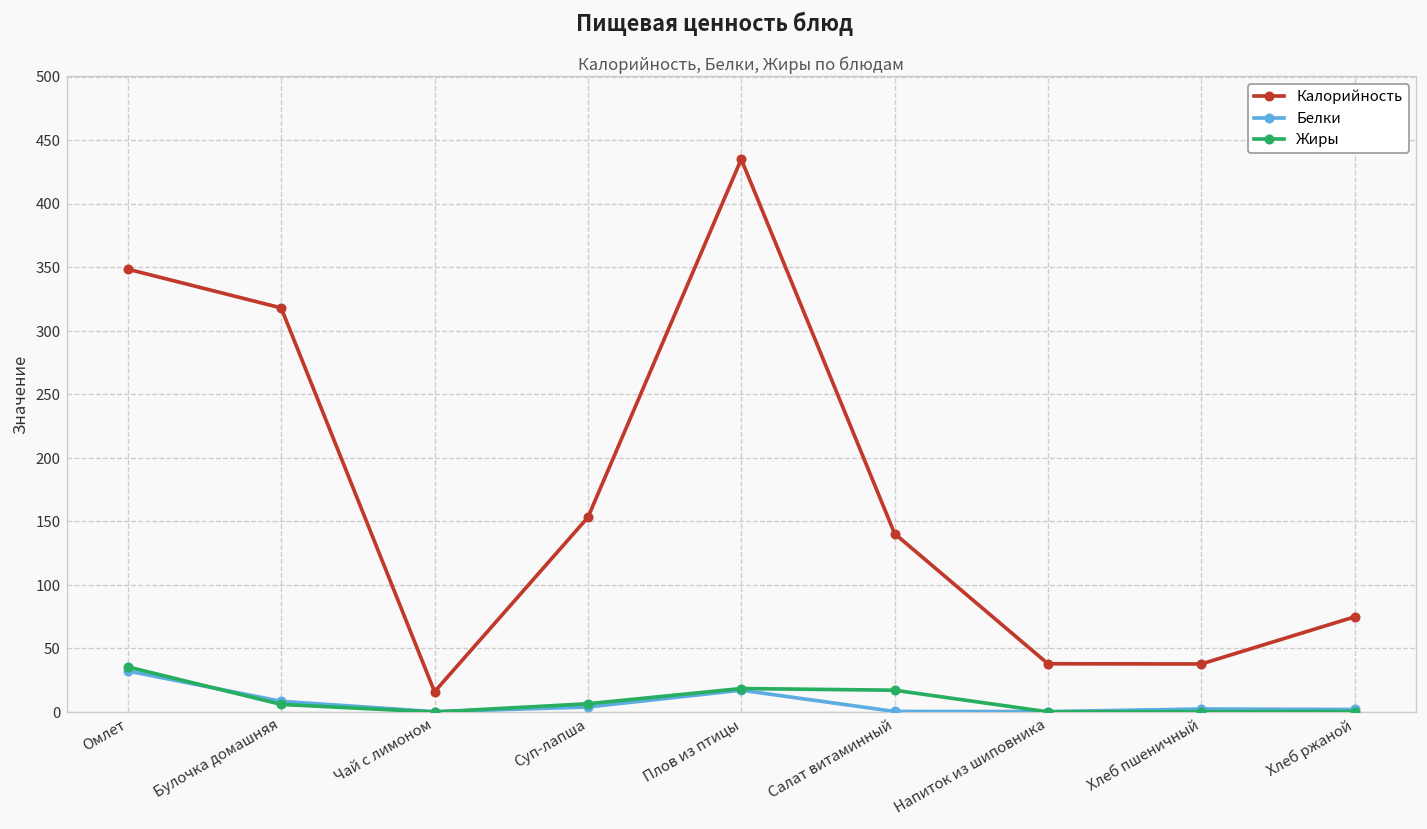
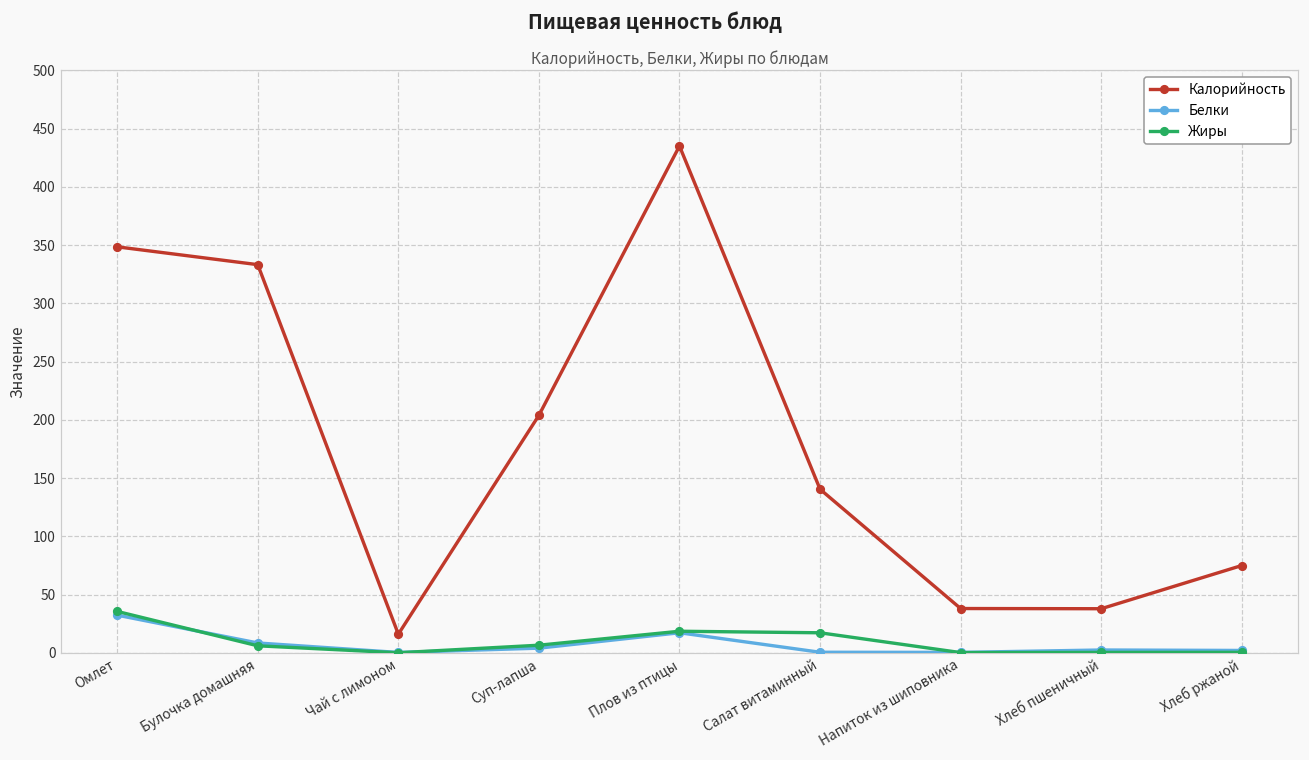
Калорийность, Булочка домашняя: 318 -> 333
Калорийность, Суп-лапша: 153 -> 204
